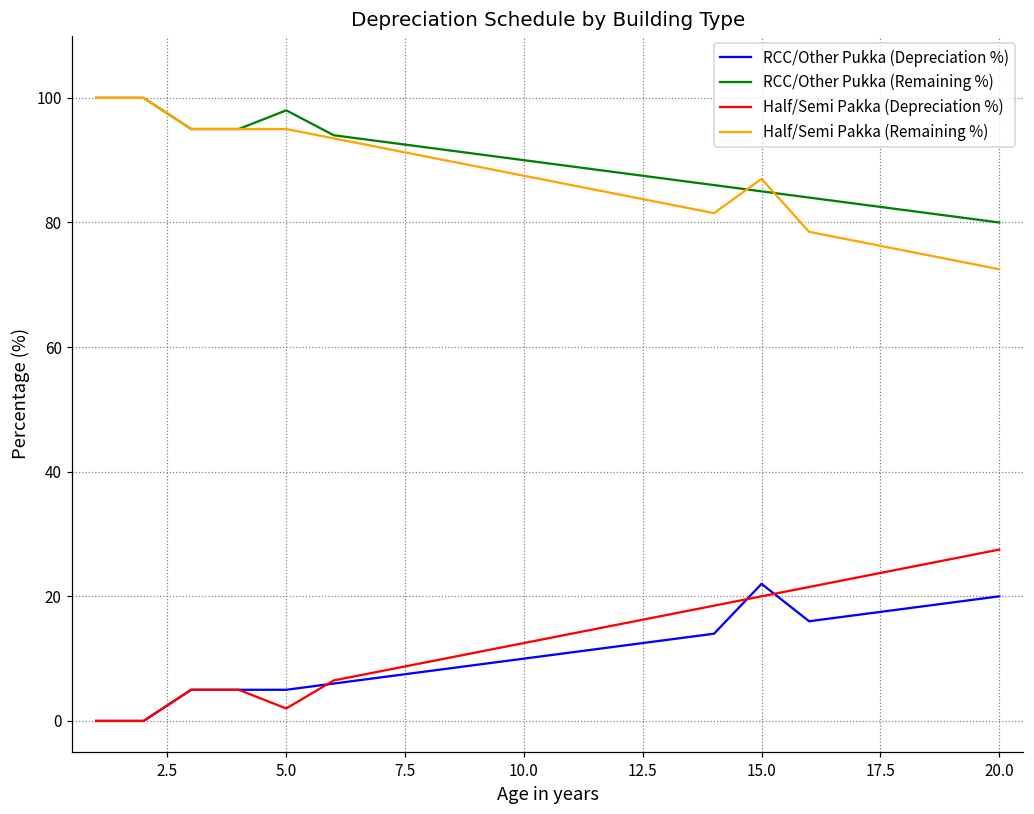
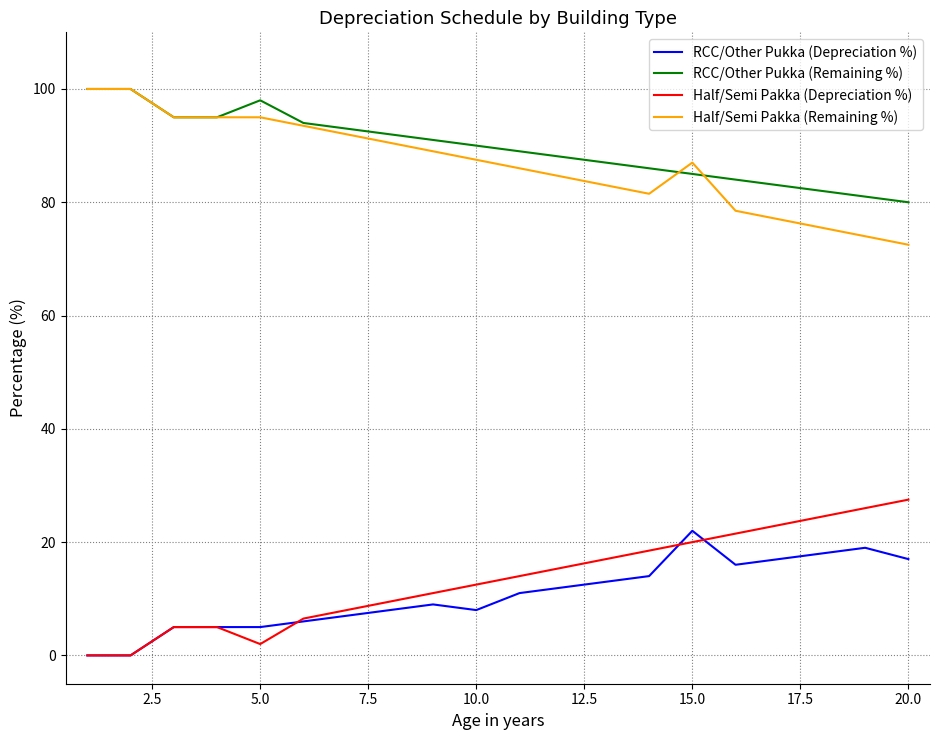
RCC/Other Pukka (Depreciation %), 10.0: 10 -> 8
RCC/Other Pukka (Depreciation %), 20.0: 20 -> 17
